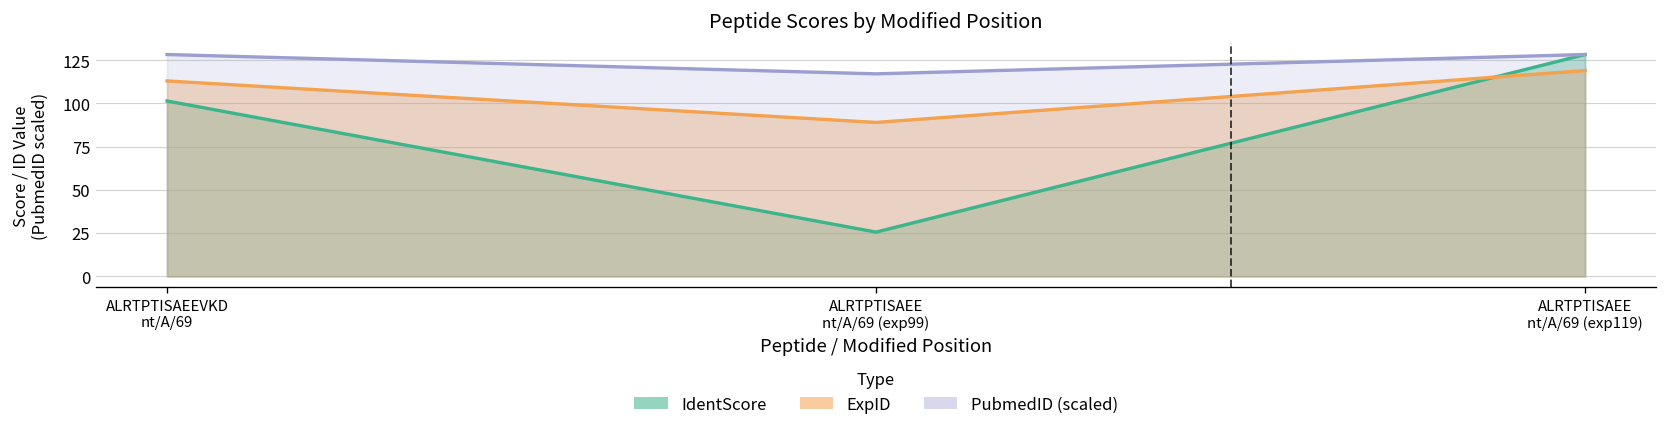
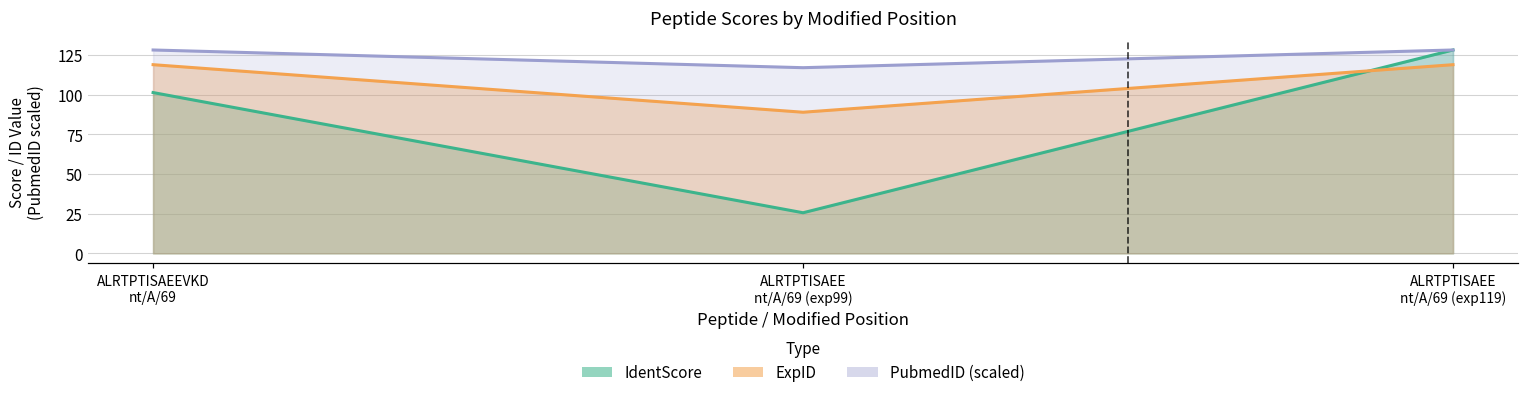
ExpID, ALRTPTISAEEVKD nt/A/69: 113 -> 119
